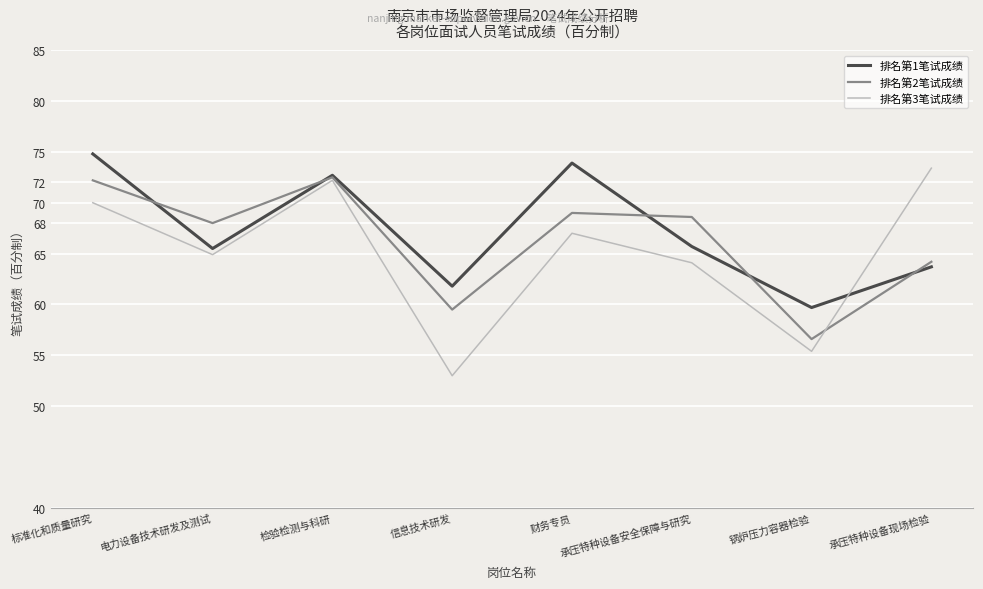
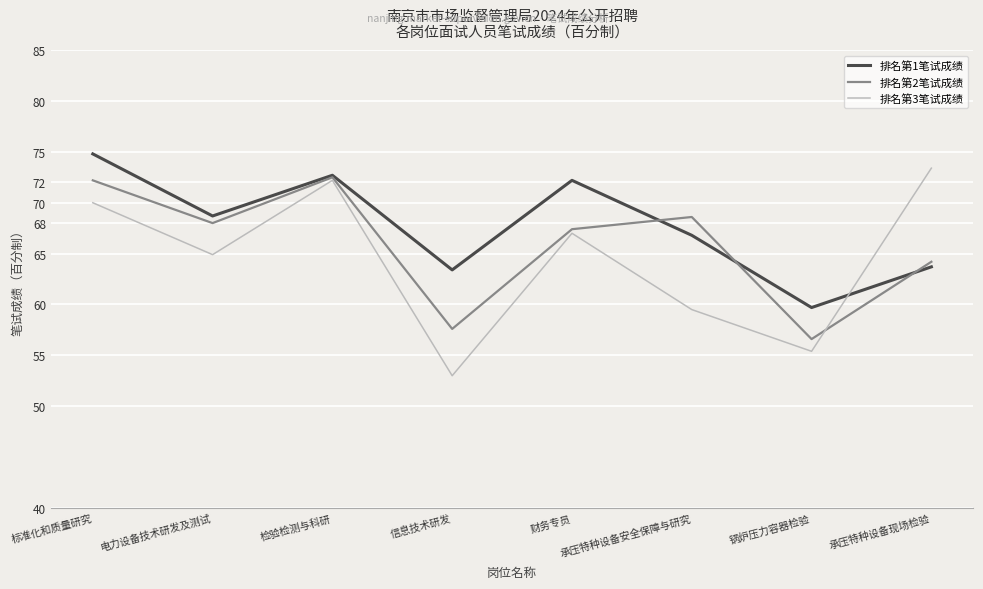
排名第1笔试成绩, 电力设备技术研发及测试: 65.5 -> 68.7
排名第1笔试成绩, 信息技术研发: 61.8 -> 63.4
排名第2笔试成绩, 信息技术研发: 59.5 -> 57.6
排名第1笔试成绩, 财务专员: 73.9 -> 72.2
排名第2笔试成绩, 财务专员: 69.0 -> 67.4
排名第1笔试成绩, 承压特种设备安全保障与研究: 65.7 -> 66.8
排名第3笔试成绩, 承压特种设备安全保障与研究: 64.1 -> 59.5
